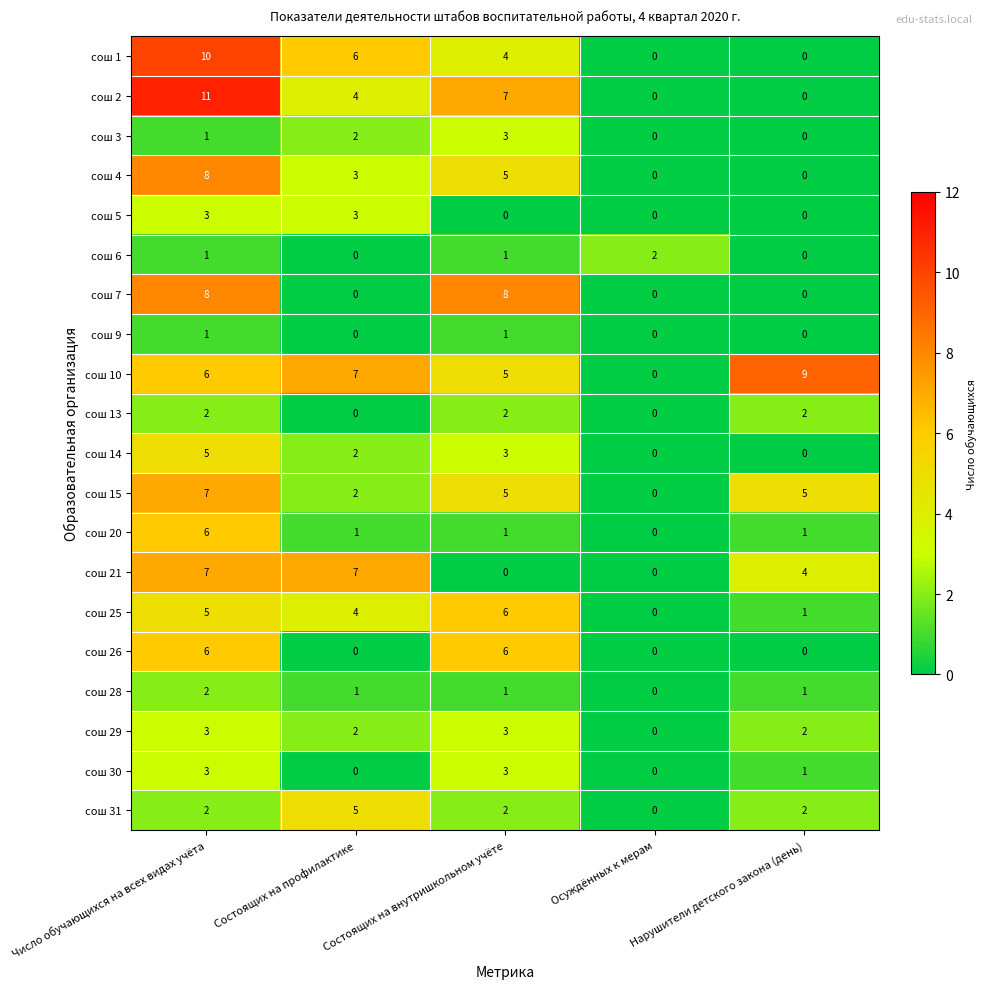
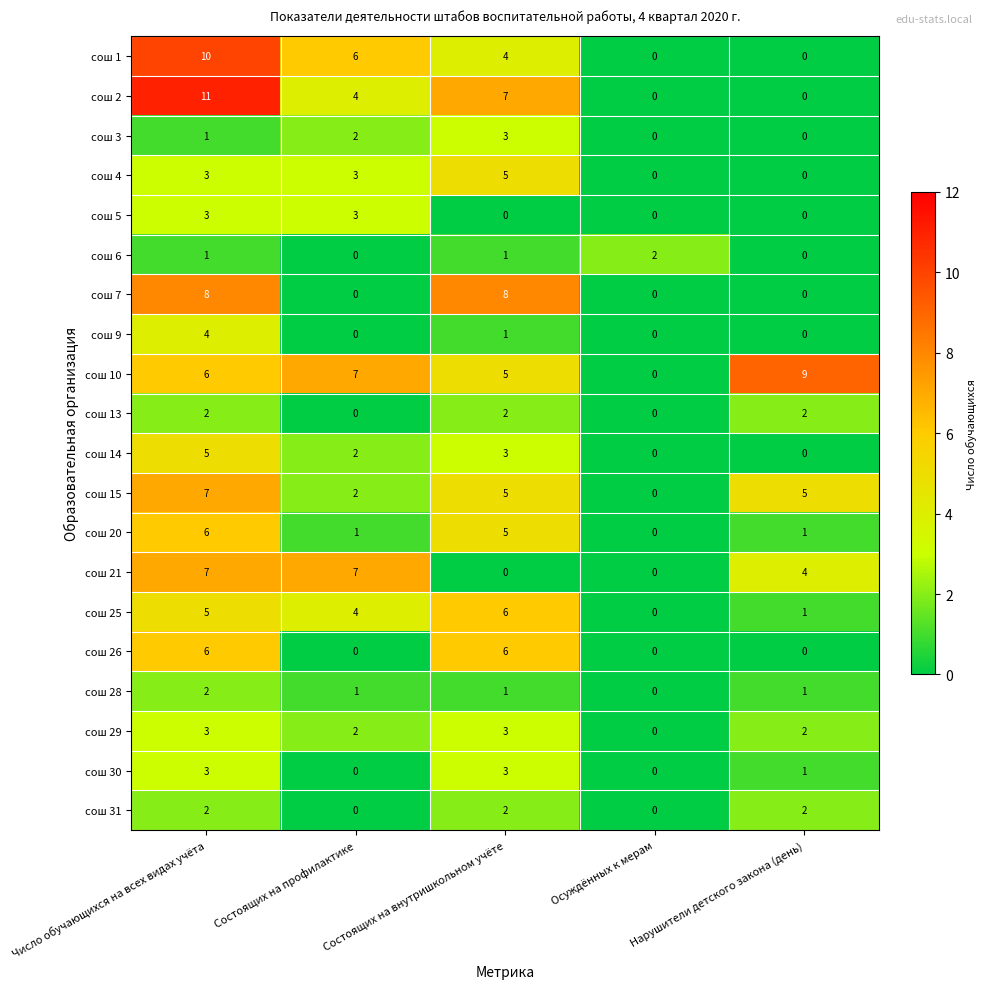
сош 4, Число обучающихся на всех видах учёта: 8 -> 3
сош 9, Число обучающихся на всех видах учёта: 1 -> 4
сош 20, Состоящих на внутришкольном учёте: 1 -> 5
сош 31, Состоящих на профилактике: 5 -> 0
